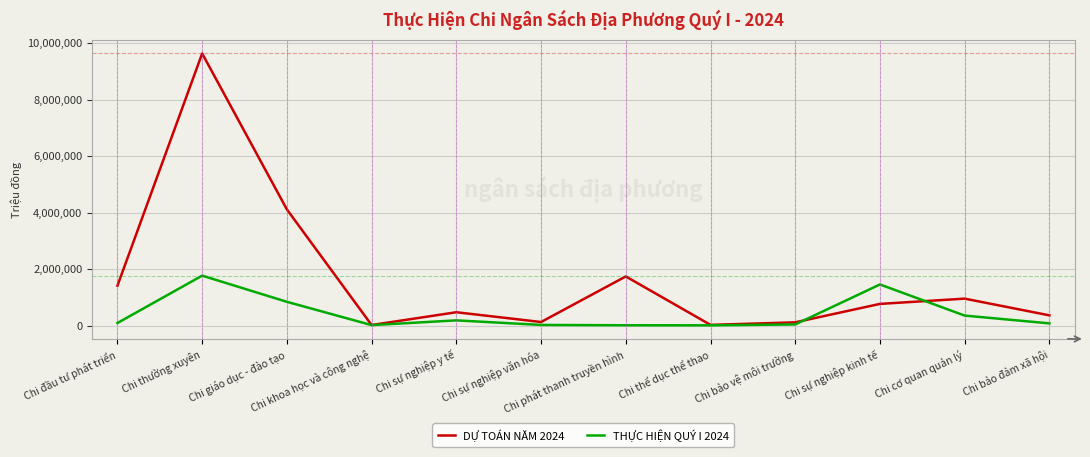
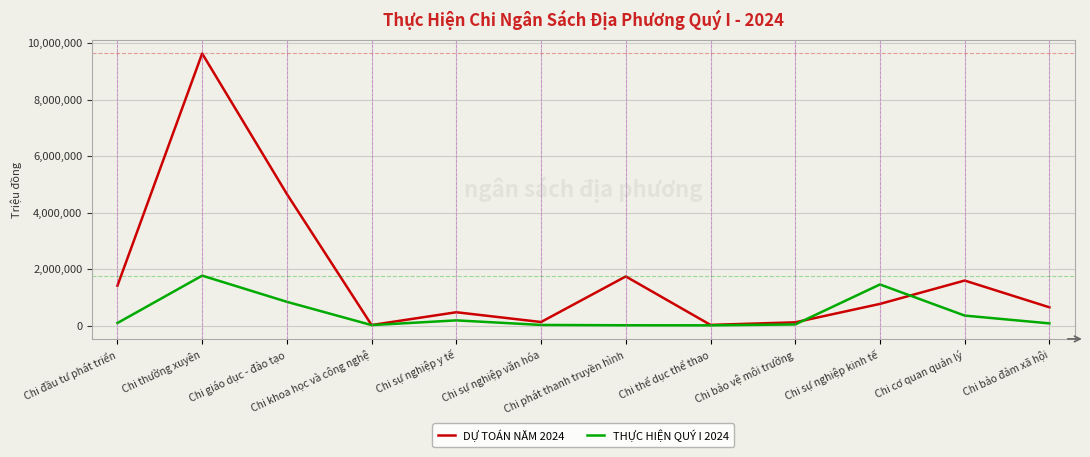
DỰ TOÁN NĂM 2024, Chi giáo dục - đào tạo: 4,100,000 -> 4,700,000
DỰ TOÁN NĂM 2024, Chi cơ quan quản lý: 1,000,000 -> 1,600,000
DỰ TOÁN NĂM 2024, Chi bảo đảm xã hội: 400,000 -> 600,000
